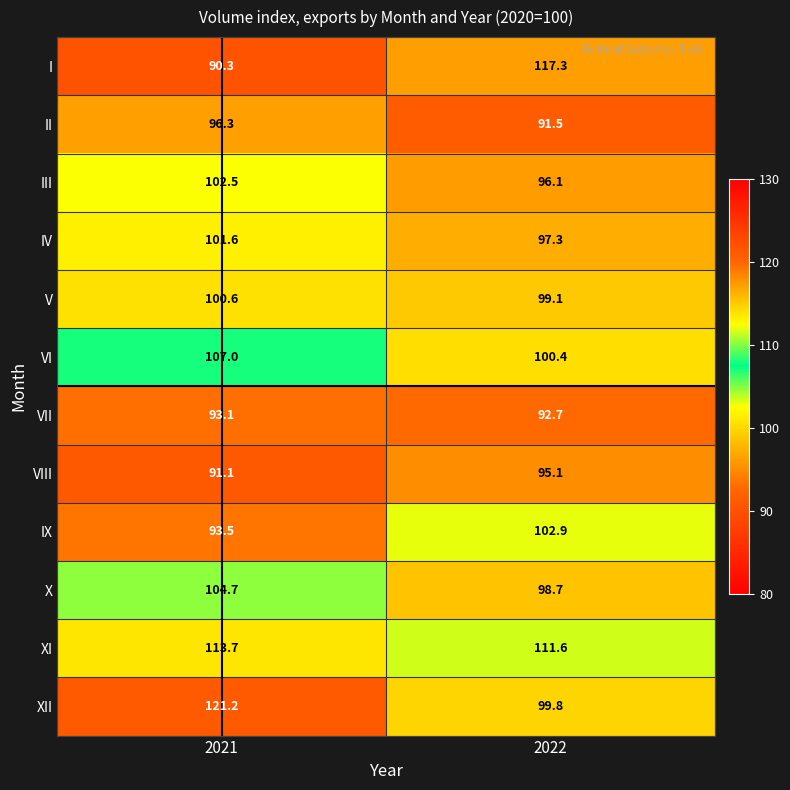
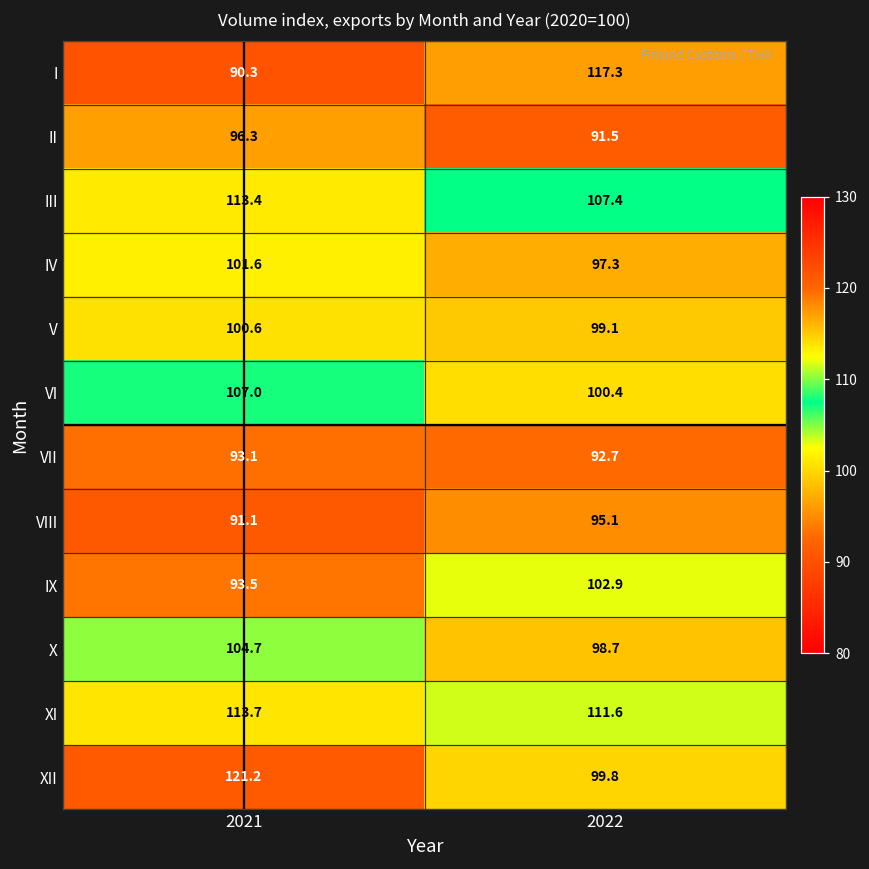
III, 2021: 102.5 -> 113.4
III, 2022: 96.1 -> 107.4
